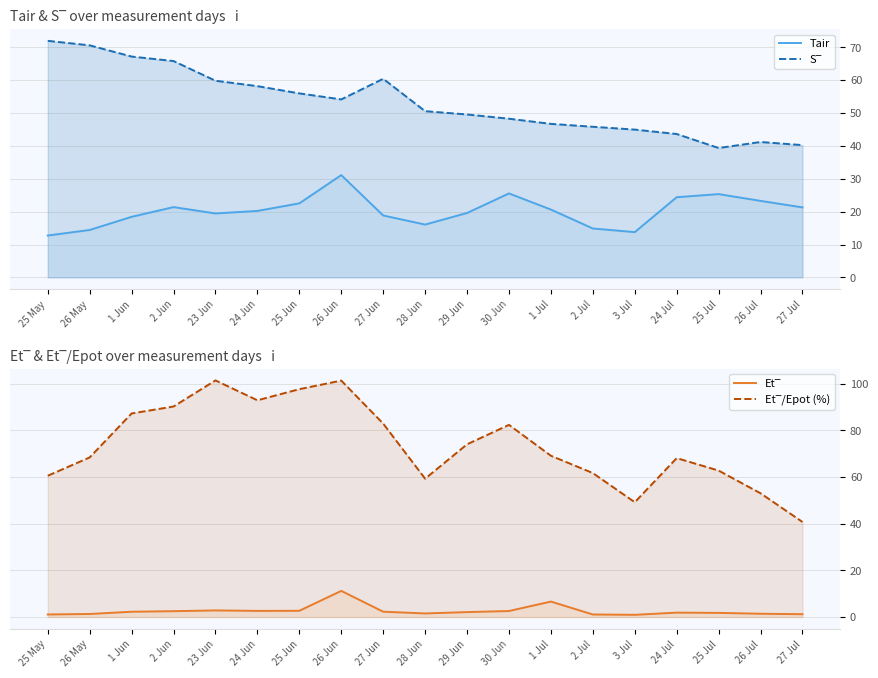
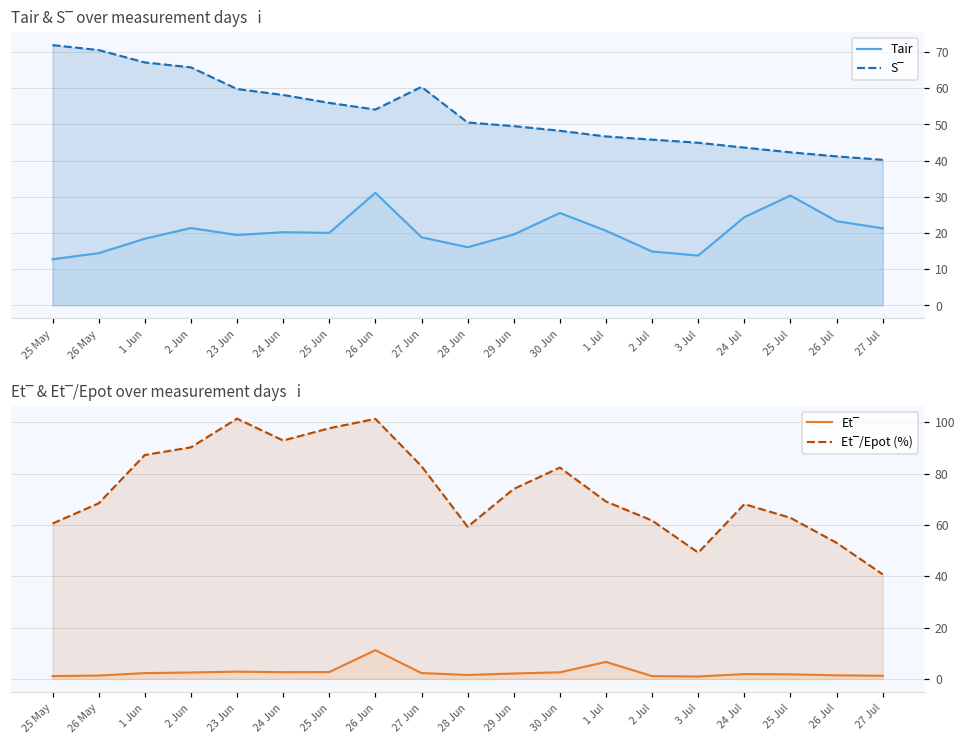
Tair & S‾ over measurement days i, Tair, 25 Jun: 23 -> 20
Tair & S‾ over measurement days i, Tair, 25 Jul: 25 -> 30
Tair & S‾ over measurement days i, S‾, 25 Jul: 39 -> 42
